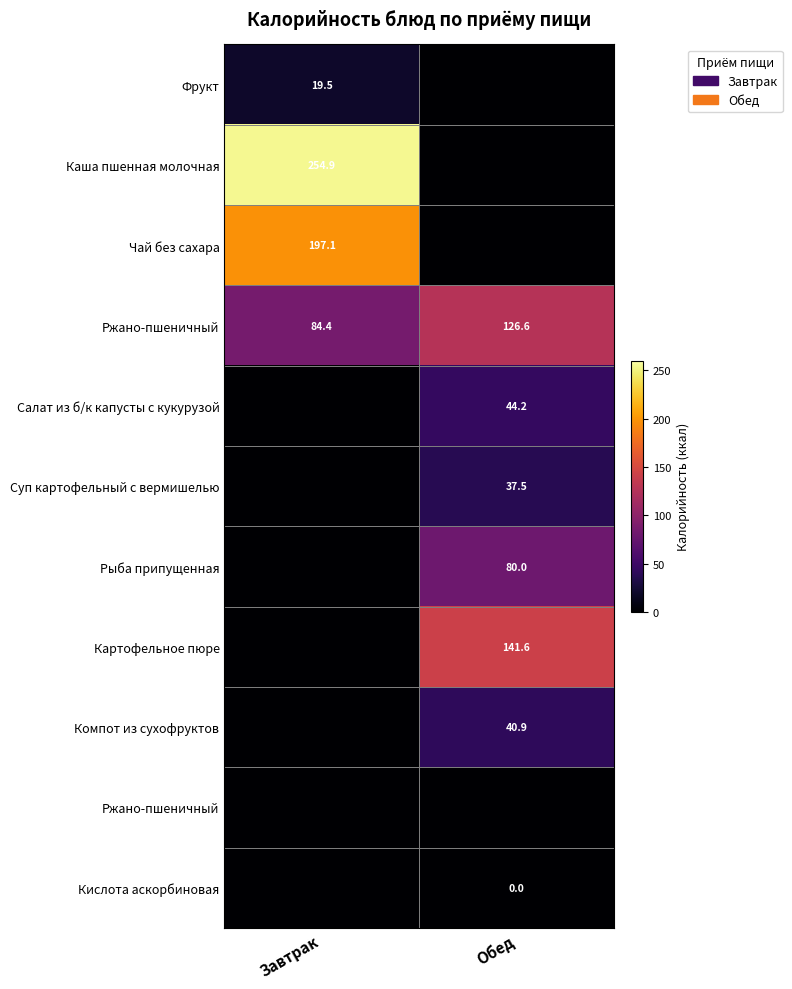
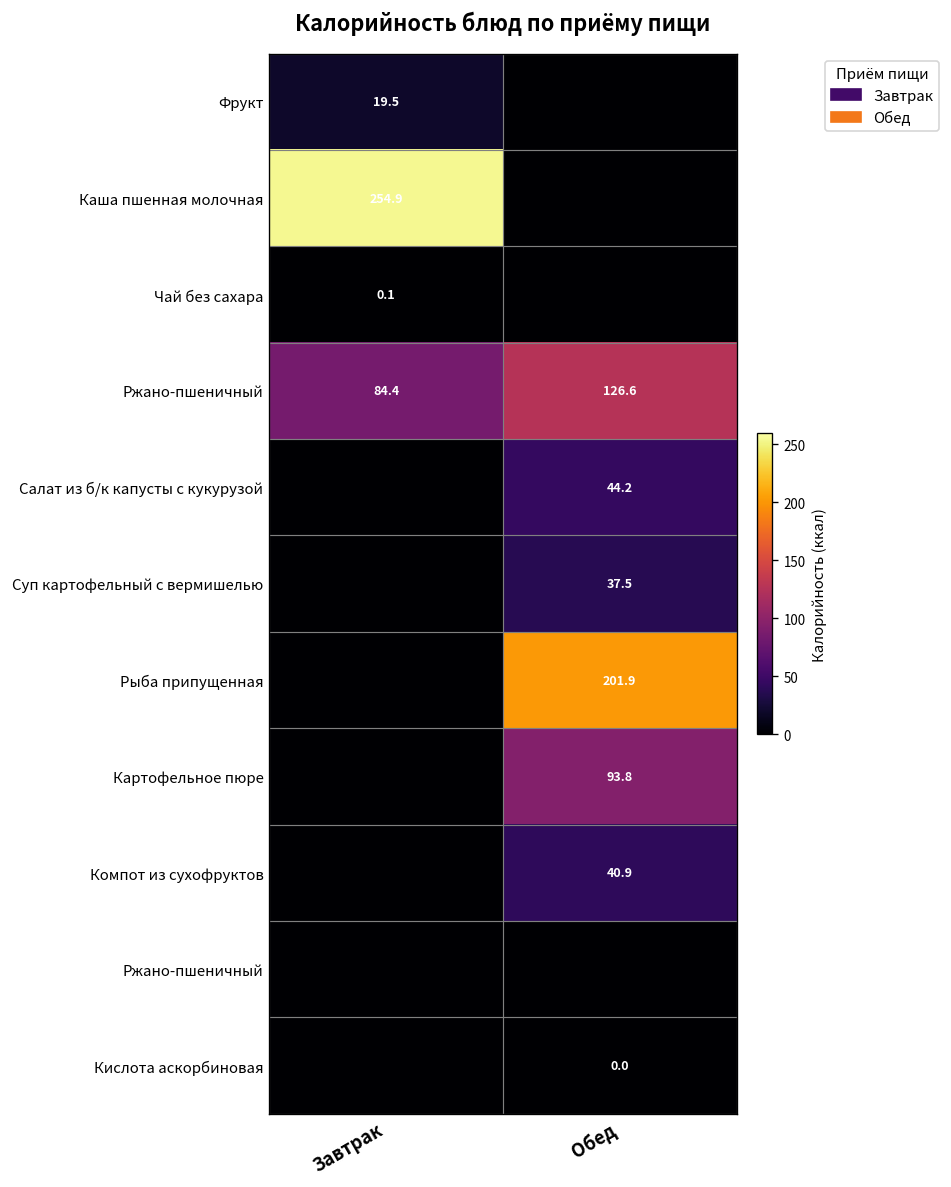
Чай без сахара, Завтрак: 197.1 -> 0.1
Рыба припущенная, Обед: 80.0 -> 201.9
Картофельное пюре, Обед: 141.6 -> 93.8
